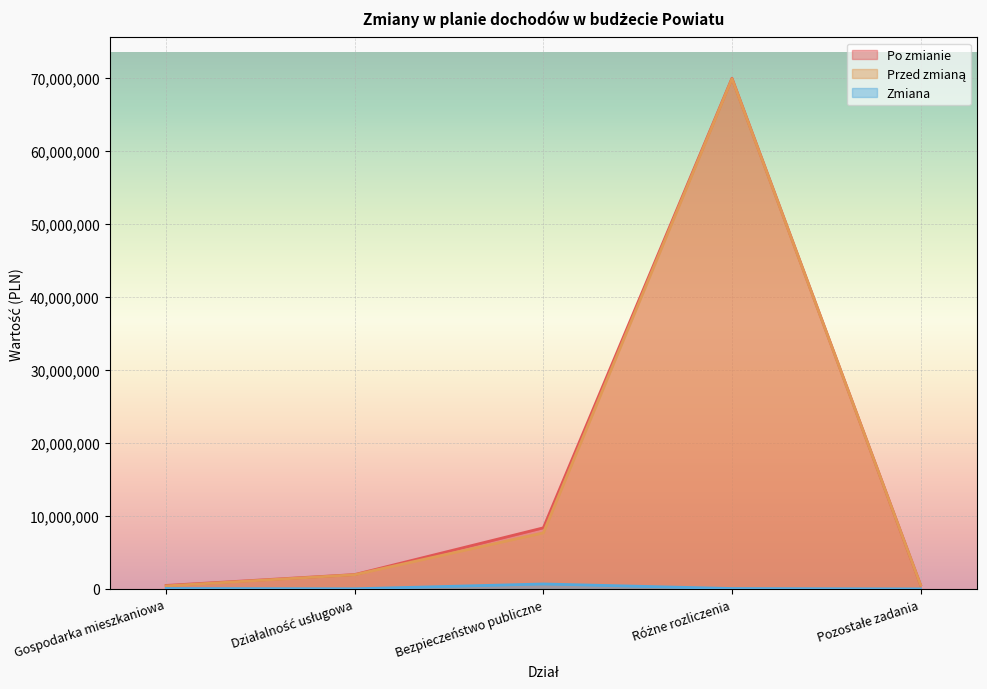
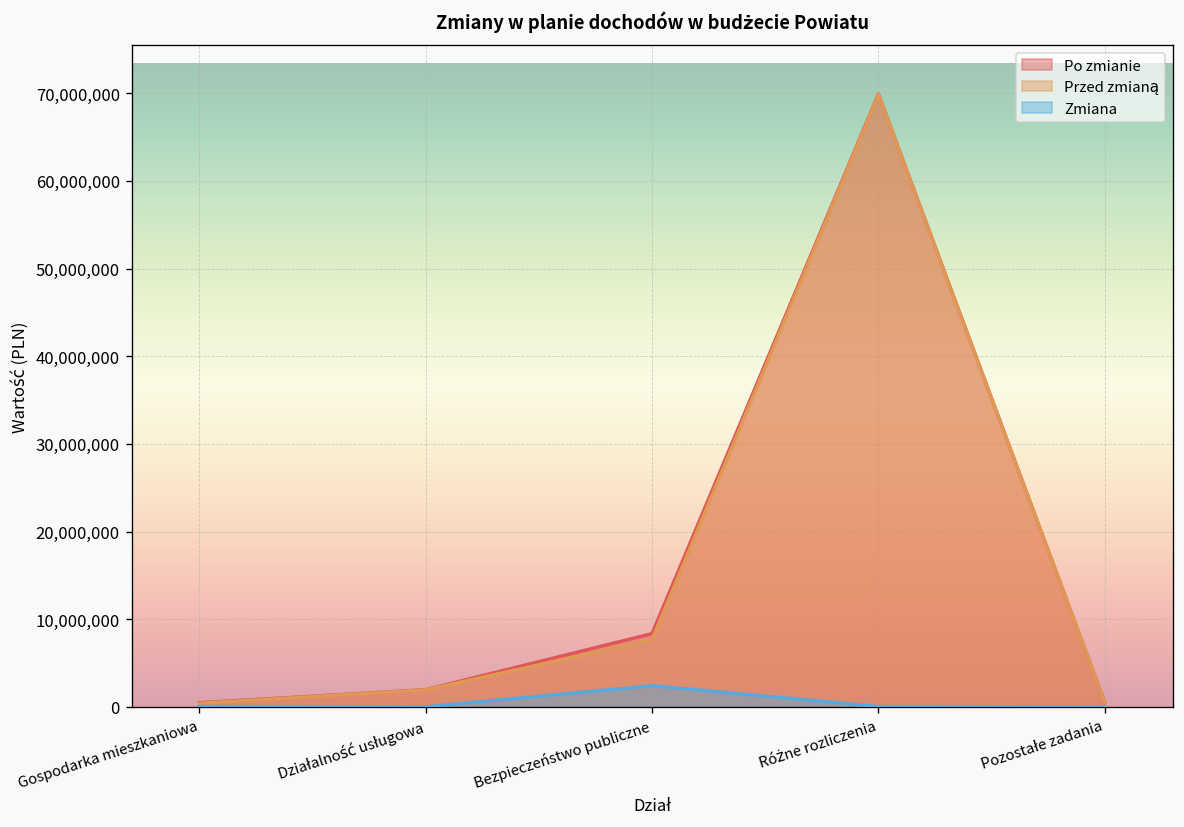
Zmiana, Bezpieczeństwo publiczne: 1,000,000 -> 2,000,000
